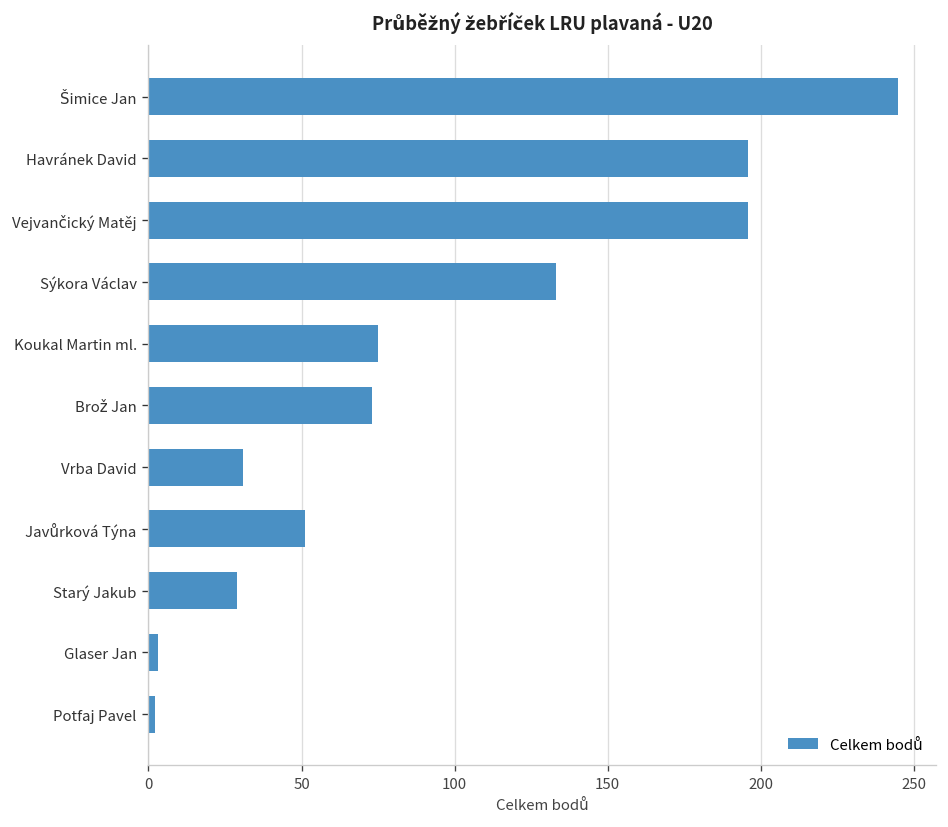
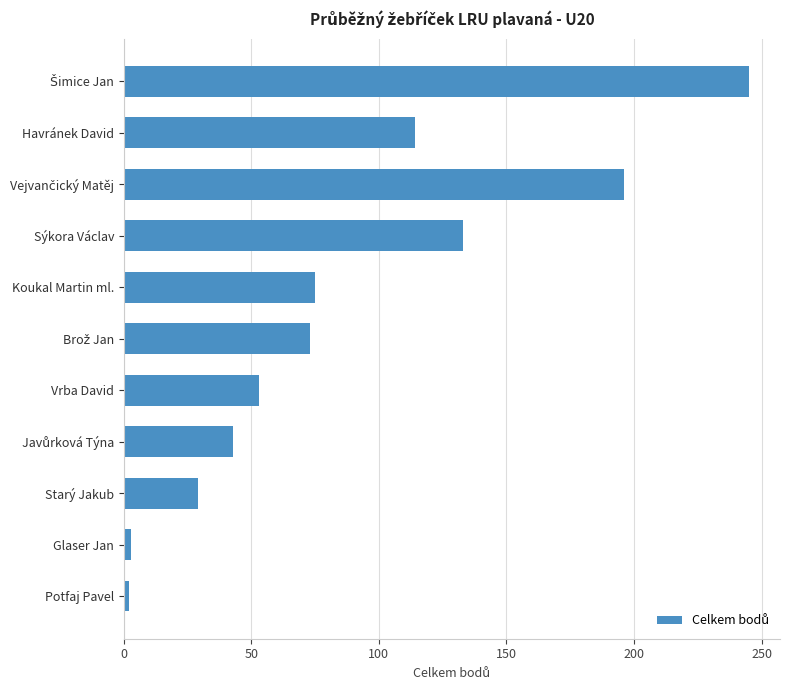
Havránek David: 196 -> 114
Vrba David: 31 -> 53
Javůrková Týna: 51 -> 43
